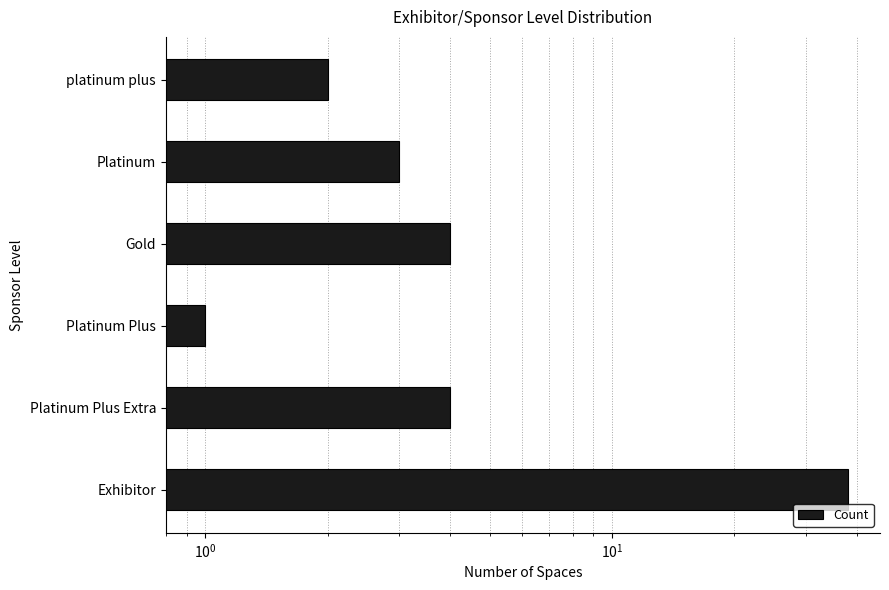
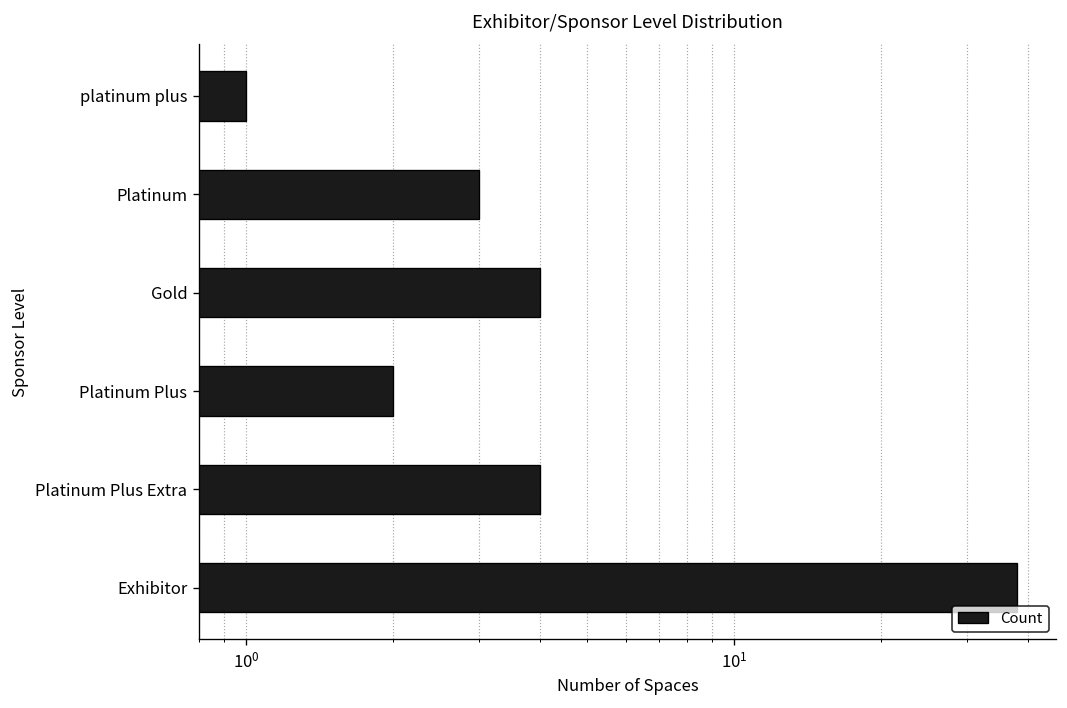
platinum plus: 2 -> 1
Platinum Plus: 1 -> 2
